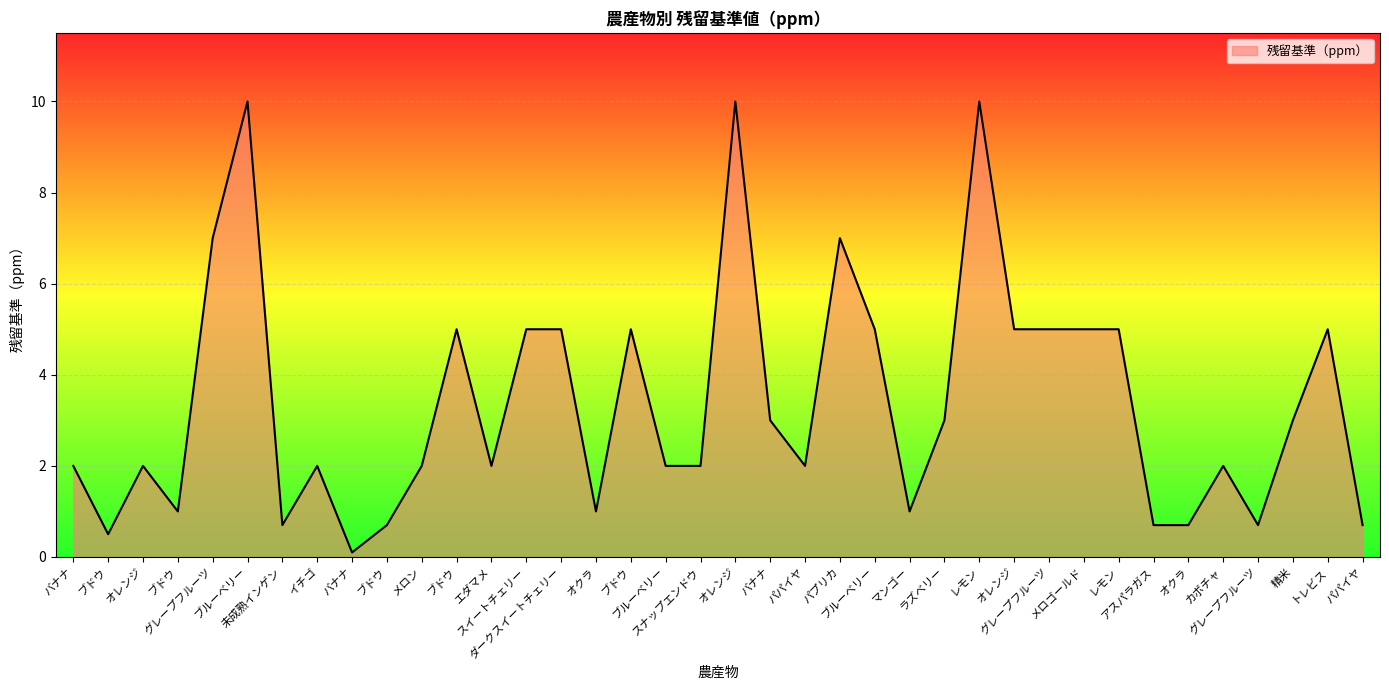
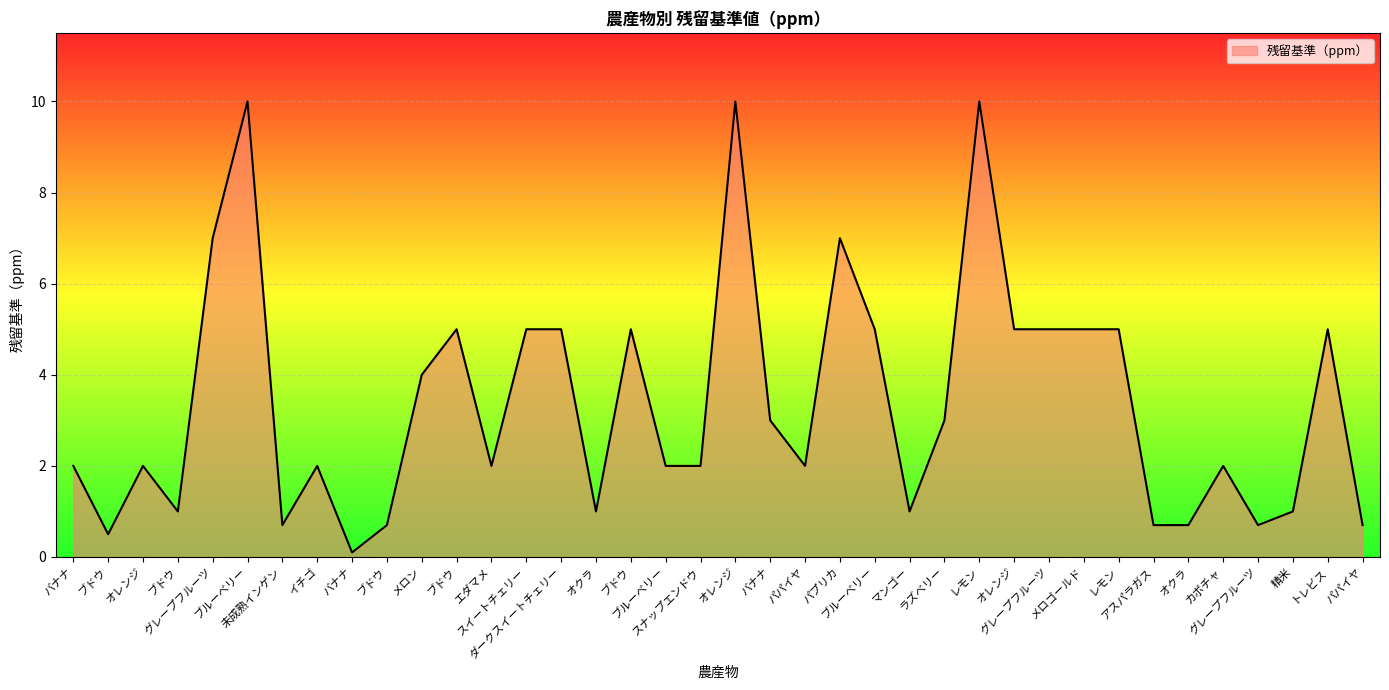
メロン: 2 -> 4
精米: 3 -> 1
